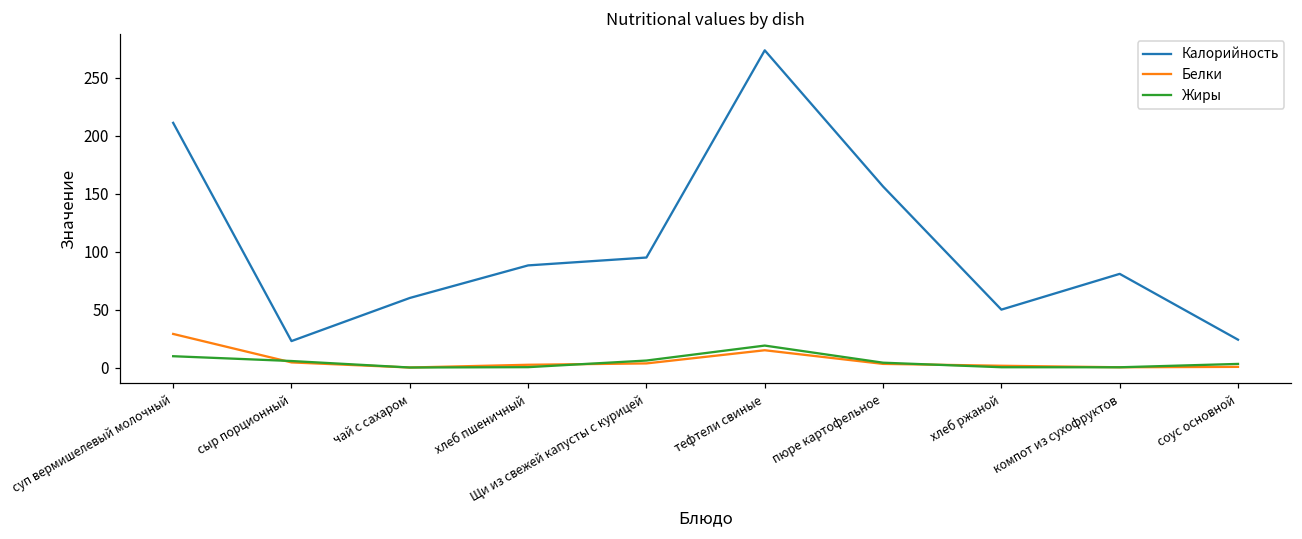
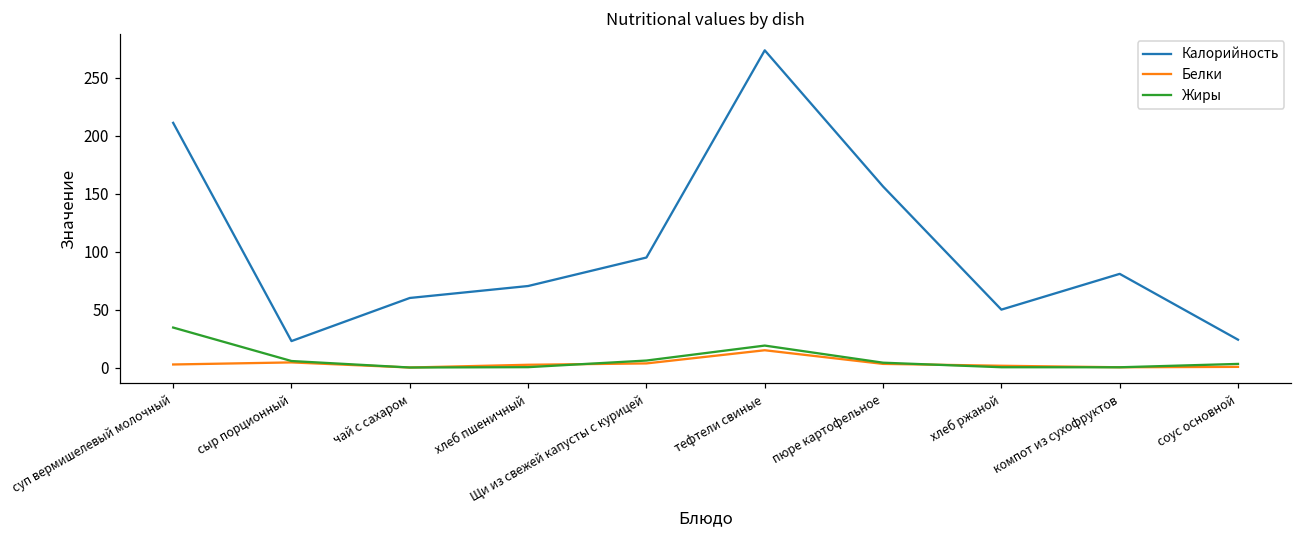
Белки, суп вермишелевый молочный: 29 -> 3
Жиры, суп вермишелевый молочный: 10 -> 34
Калорийность, хлеб пшеничный: 88 -> 70
